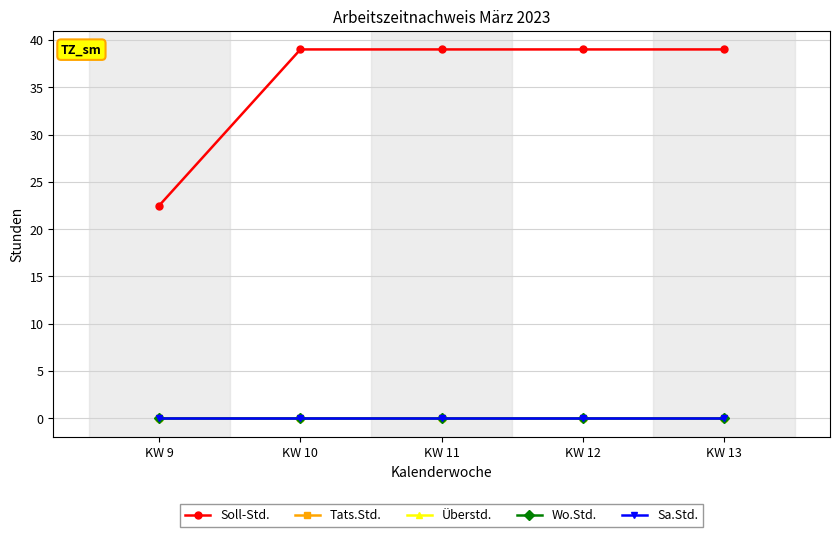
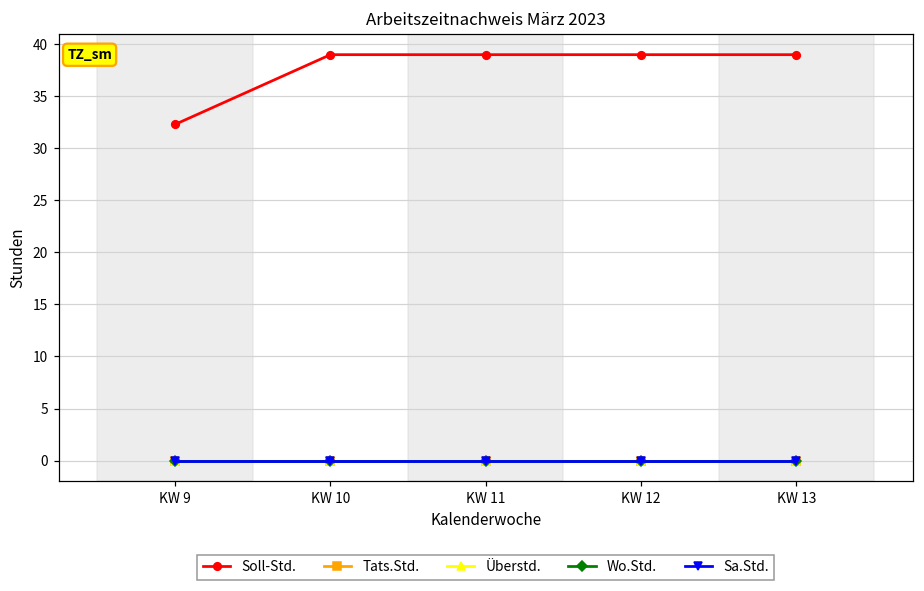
Soll-Std., KW 9: 23 -> 32
